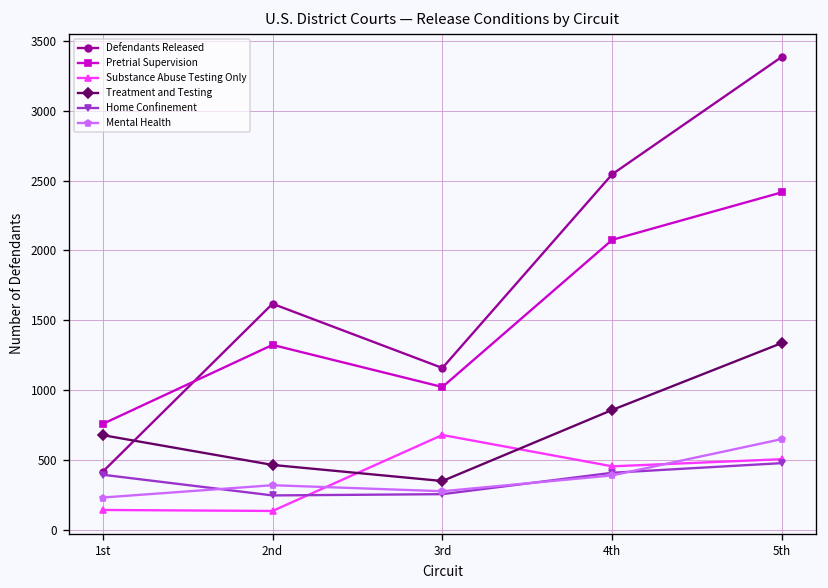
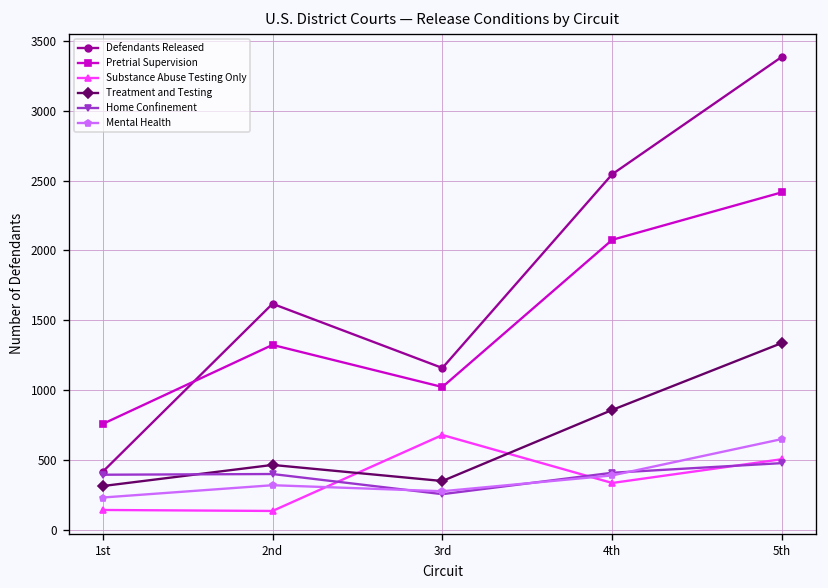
Treatment and Testing, 1st: 680 -> 320
Home Confinement, 2nd: 250 -> 400
Substance Abuse Testing Only, 4th: 460 -> 340
